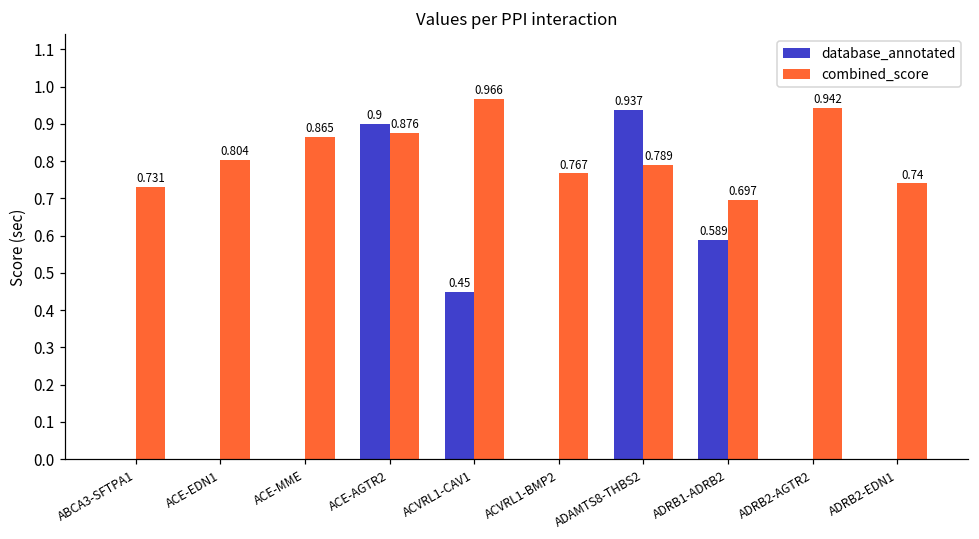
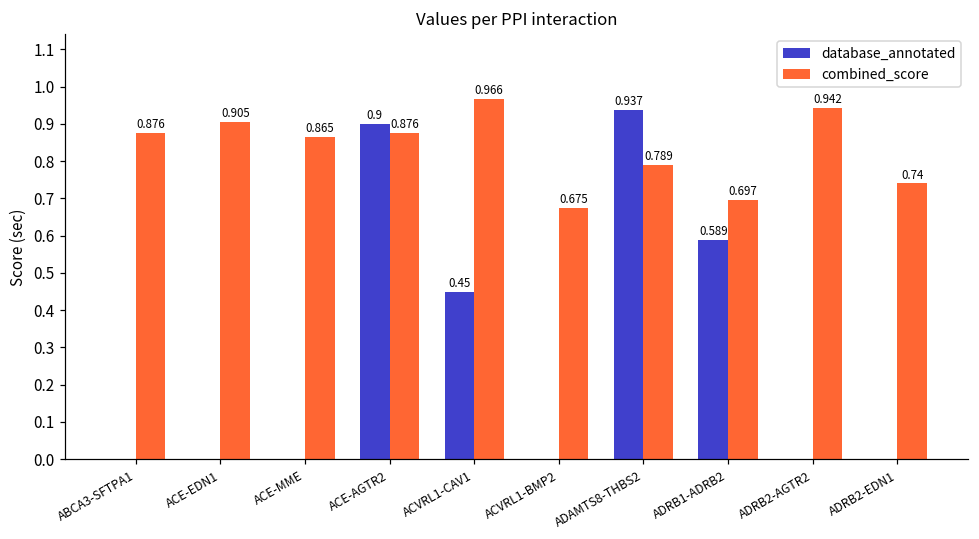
combined_score, ABCA3-SFTPA1: 0.731 -> 0.876
combined_score, ACE-EDN1: 0.804 -> 0.905
combined_score, ACVRL1-BMP2: 0.767 -> 0.675
